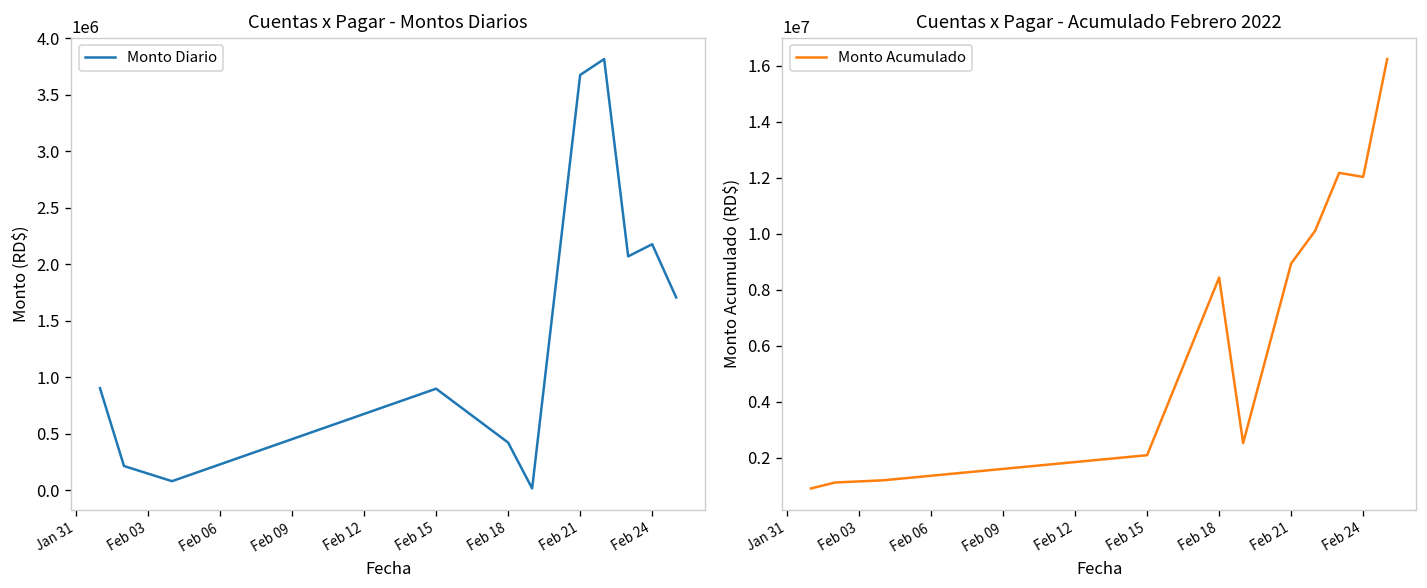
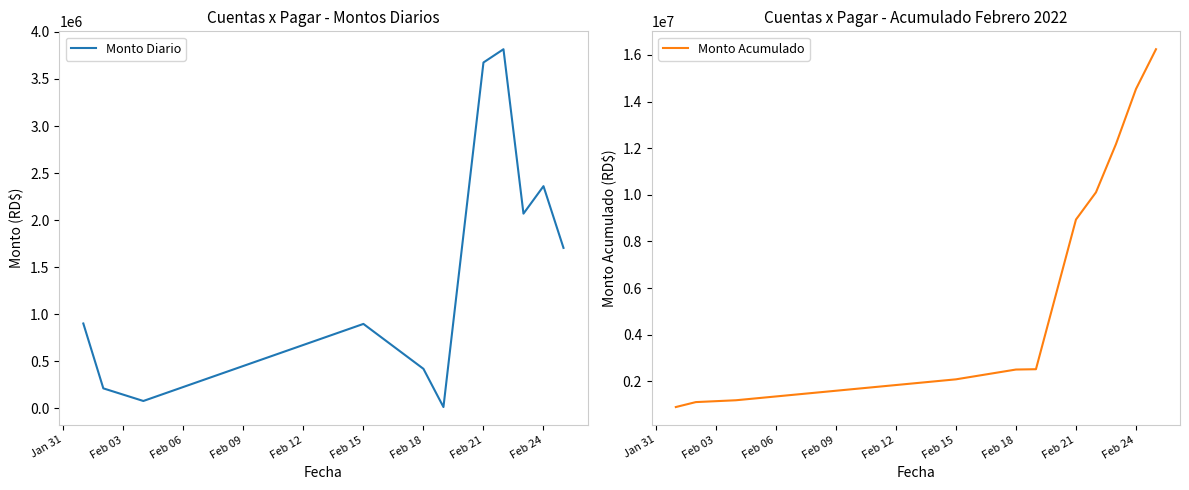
Cuentas x Pagar - Montos Diarios, Feb 24: 2200000 -> 2400000
Cuentas x Pagar - Acumulado Febrero 2022, Feb 18: 8400000 -> 2500000
Cuentas x Pagar - Acumulado Febrero 2022, Feb 24: 12000000 -> 14500000
